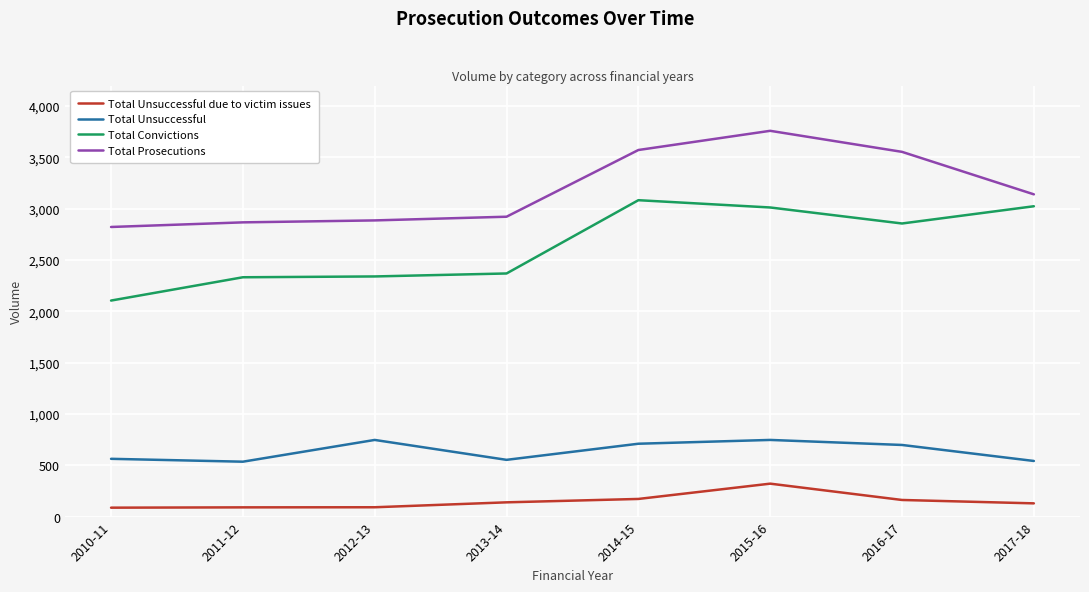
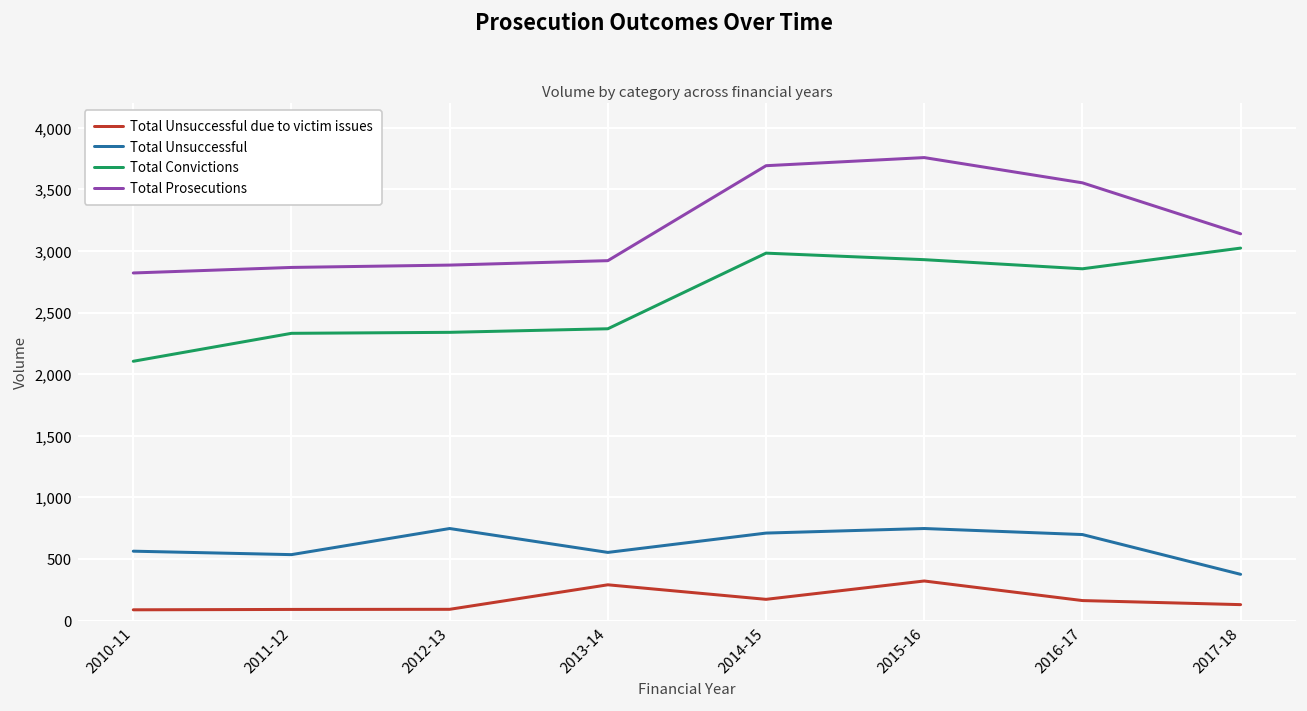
Total Unsuccessful due to victim issues, 2013-14: 140 -> 290
Total Convictions, 2014-15: 3,080 -> 2,980
Total Prosecutions, 2014-15: 3,570 -> 3,690
Total Convictions, 2015-16: 3,010 -> 2,930
Total Unsuccessful, 2017-18: 540 -> 380
